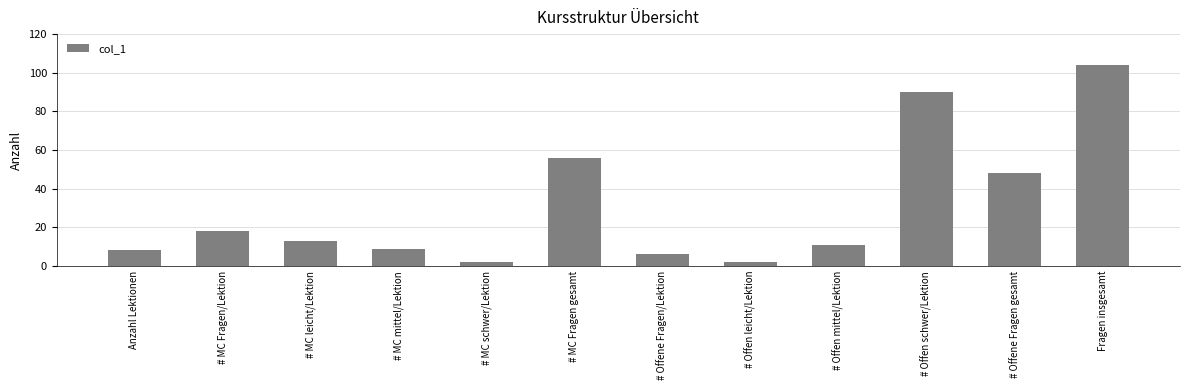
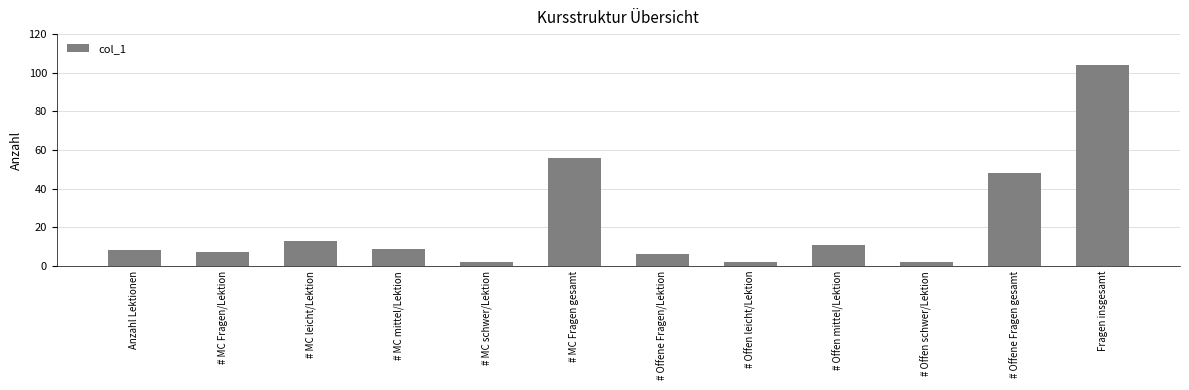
# MC Fragen/Lektion: 18 -> 7
# Offen schwer/Lektion: 90 -> 2
